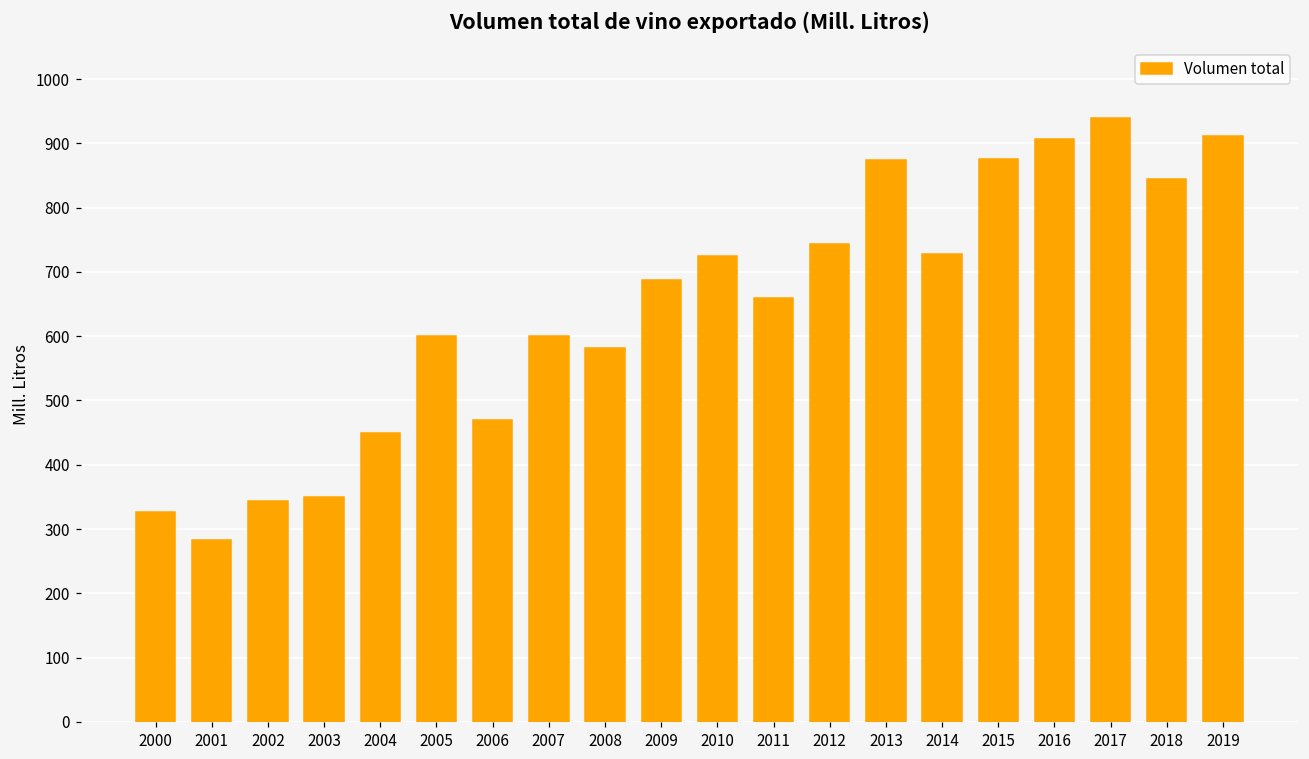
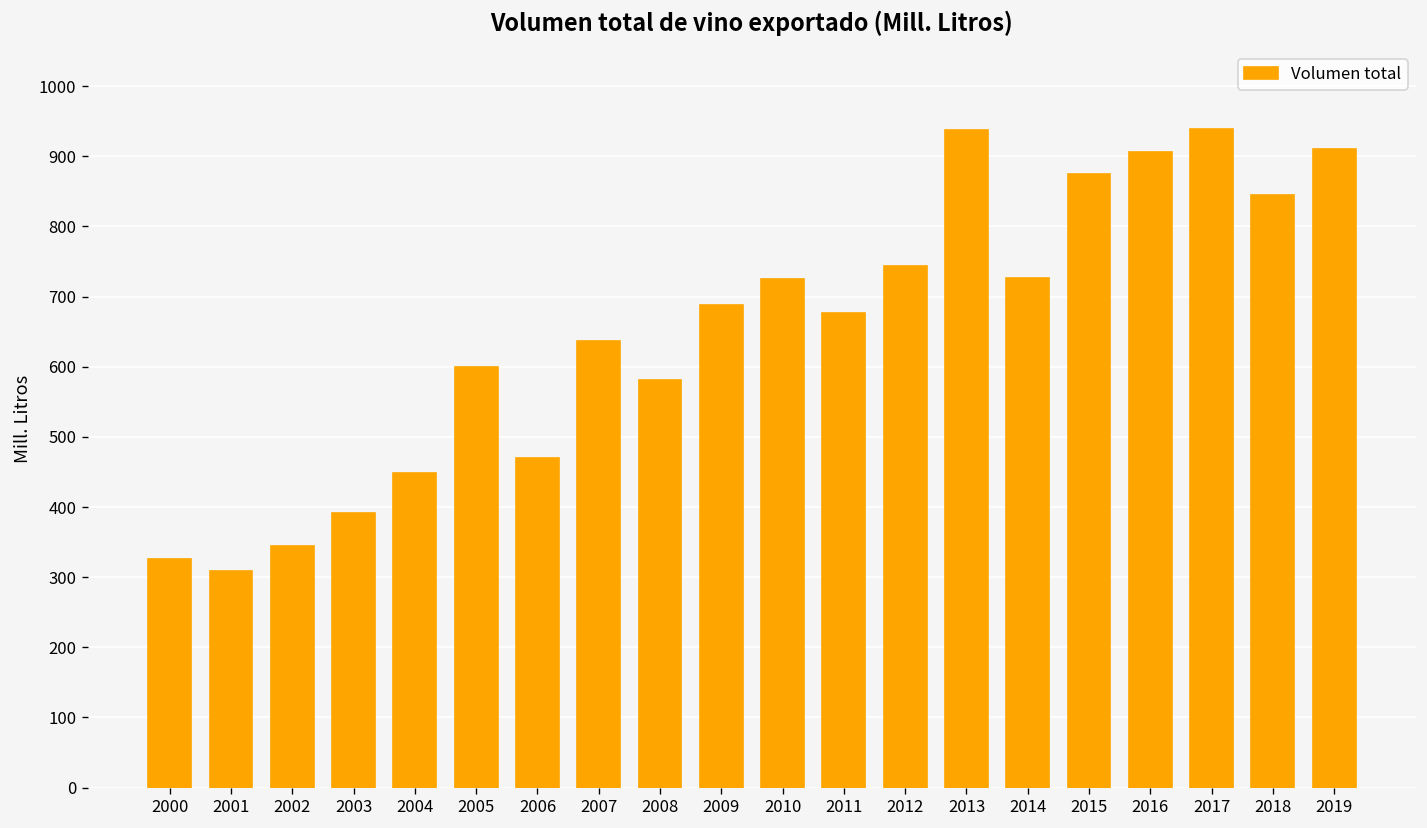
2001: 280 -> 310
2003: 350 -> 390
2007: 600 -> 640
2011: 660 -> 680
2013: 870 -> 940
